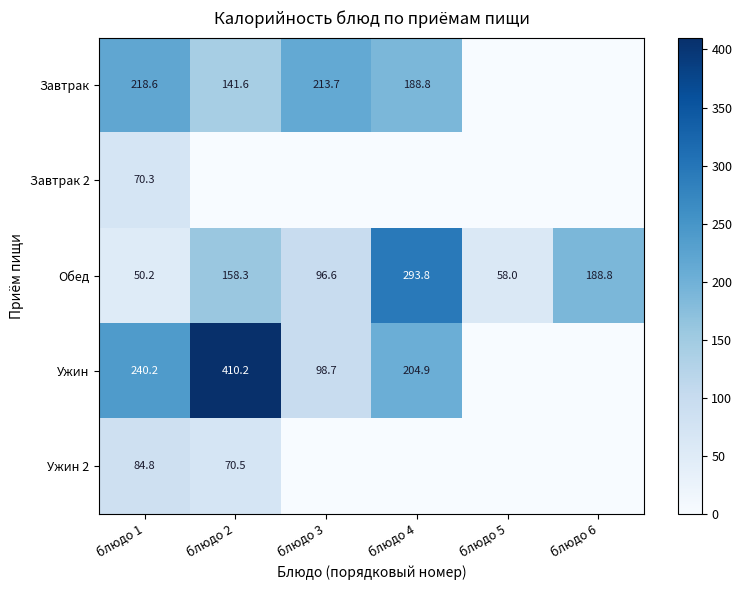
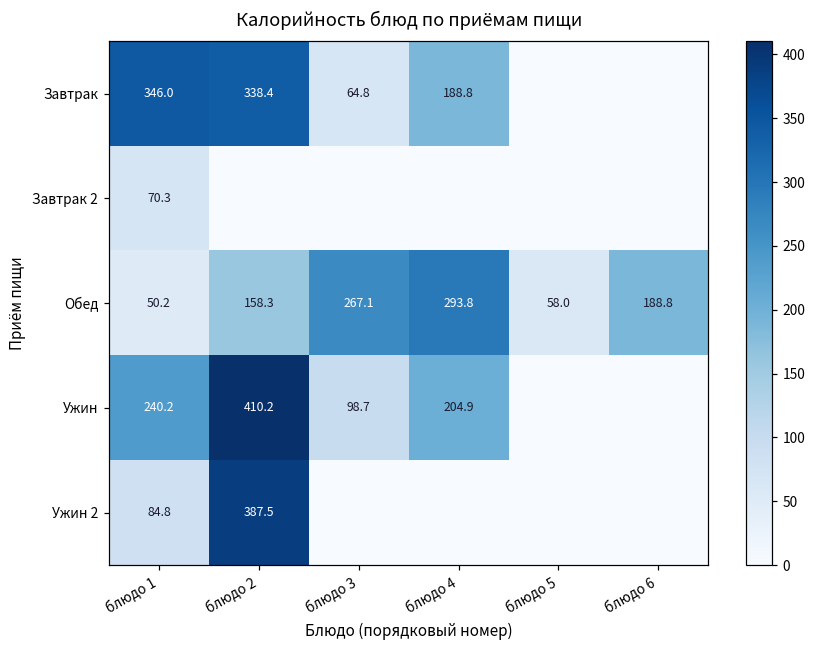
Завтрак, блюдо 1: 218.6 -> 346.0
Завтрак, блюдо 2: 141.6 -> 338.4
Завтрак, блюдо 3: 213.7 -> 64.8
Обед, блюдо 3: 96.6 -> 267.1
Ужин 2, блюдо 2: 70.5 -> 387.5
